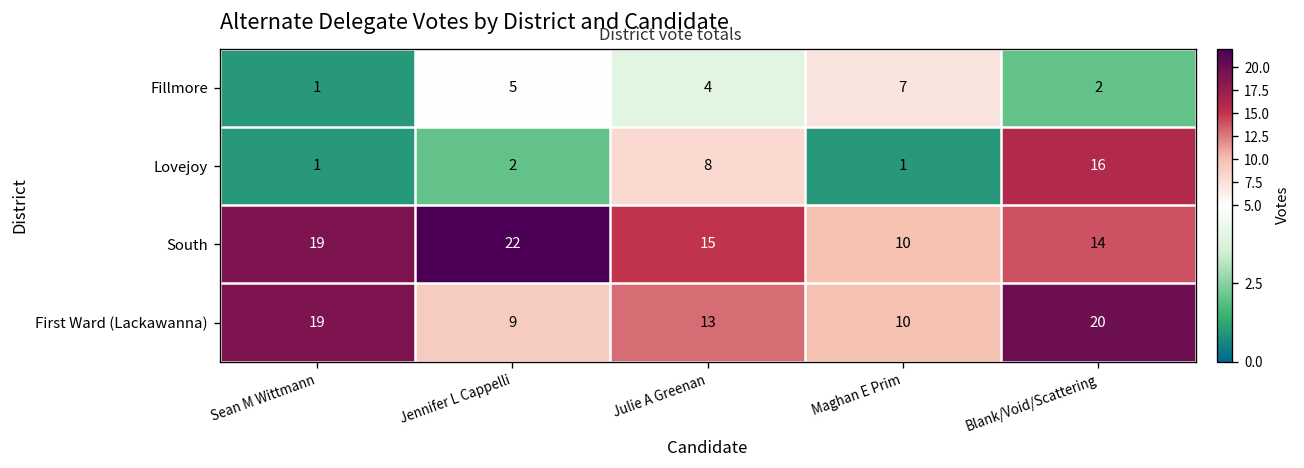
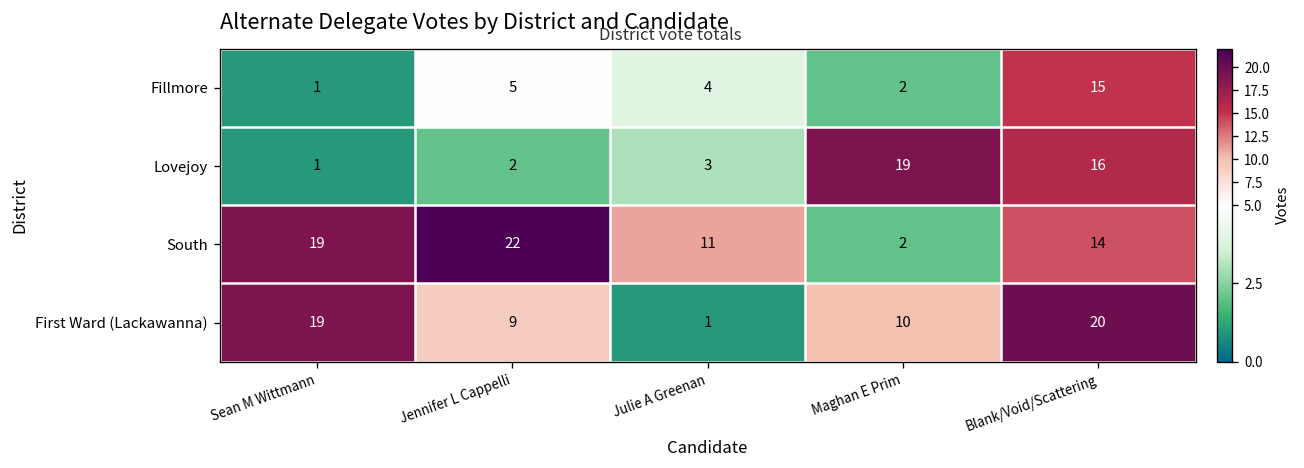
Fillmore, Maghan E Prim: 7 -> 2
Fillmore, Blank/Void/Scattering: 2 -> 15
Lovejoy, Julie A Greenan: 8 -> 3
Lovejoy, Maghan E Prim: 1 -> 19
South, Julie A Greenan: 15 -> 11
South, Maghan E Prim: 10 -> 2
First Ward (Lackawanna), Julie A Greenan: 13 -> 1
